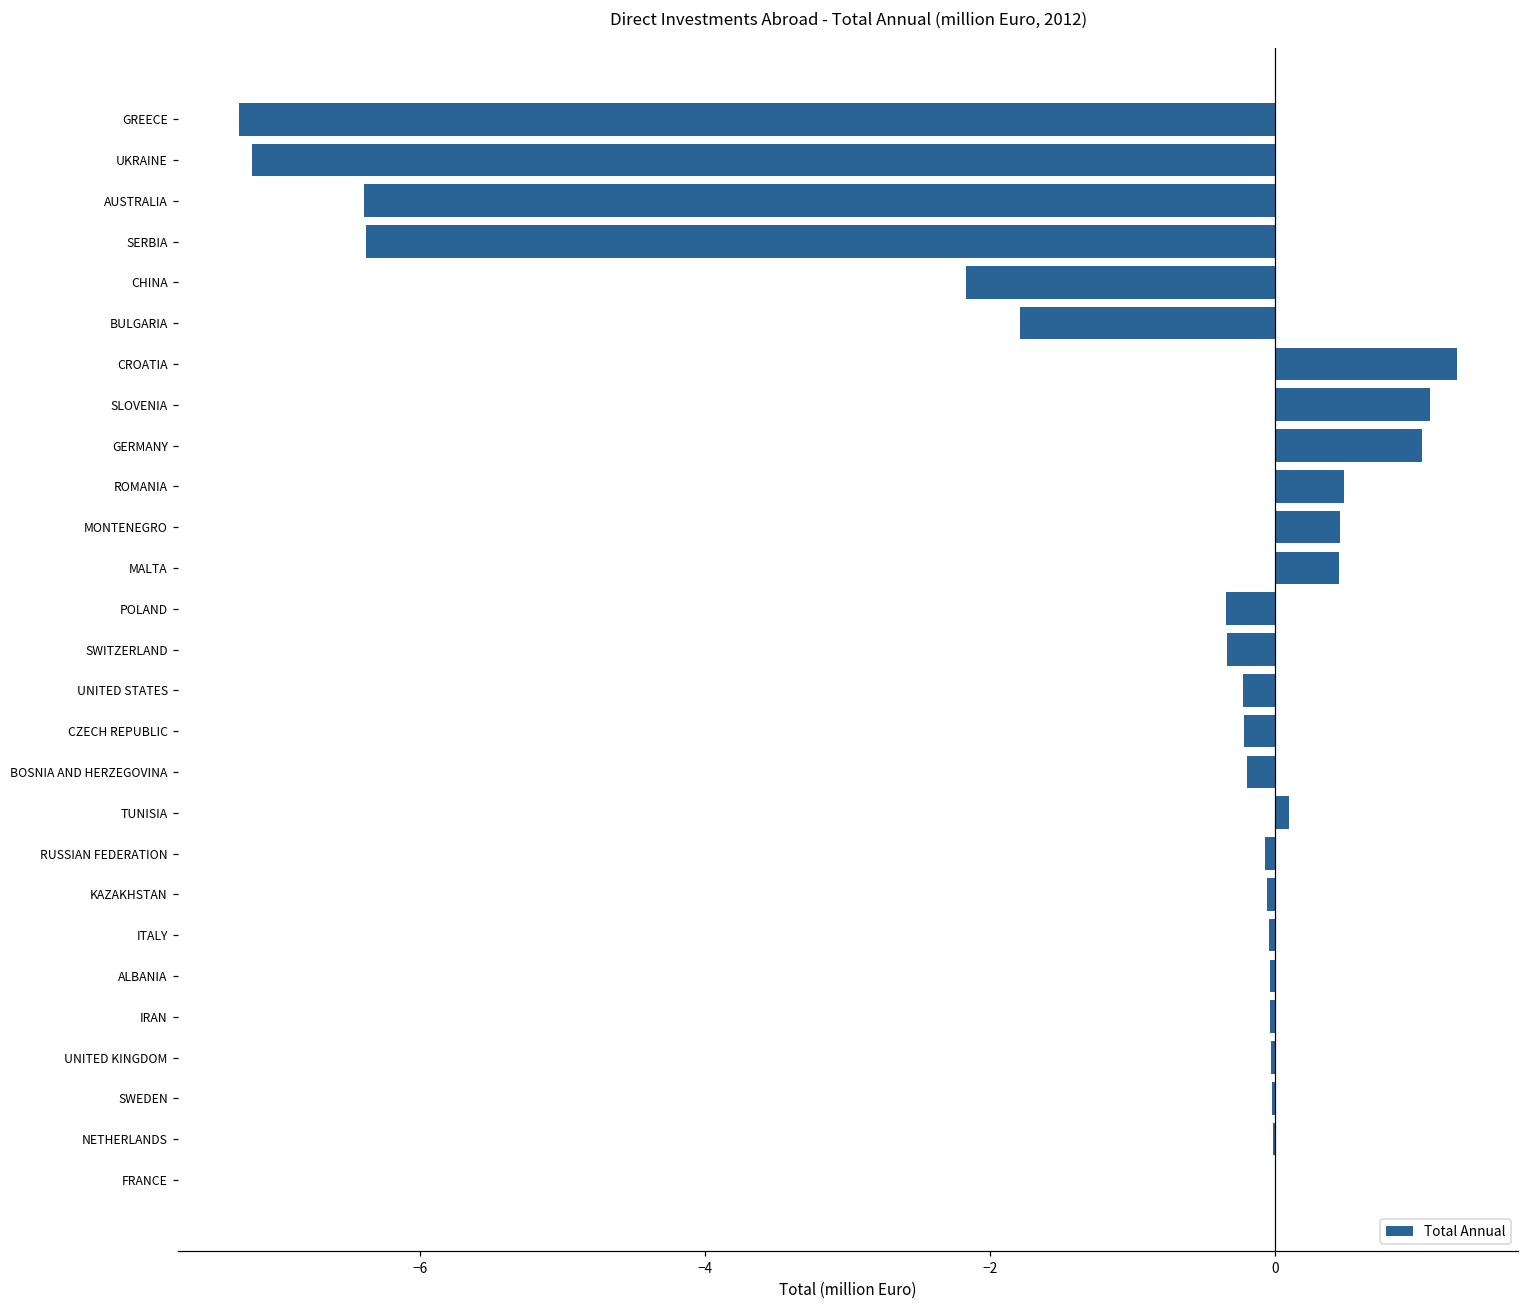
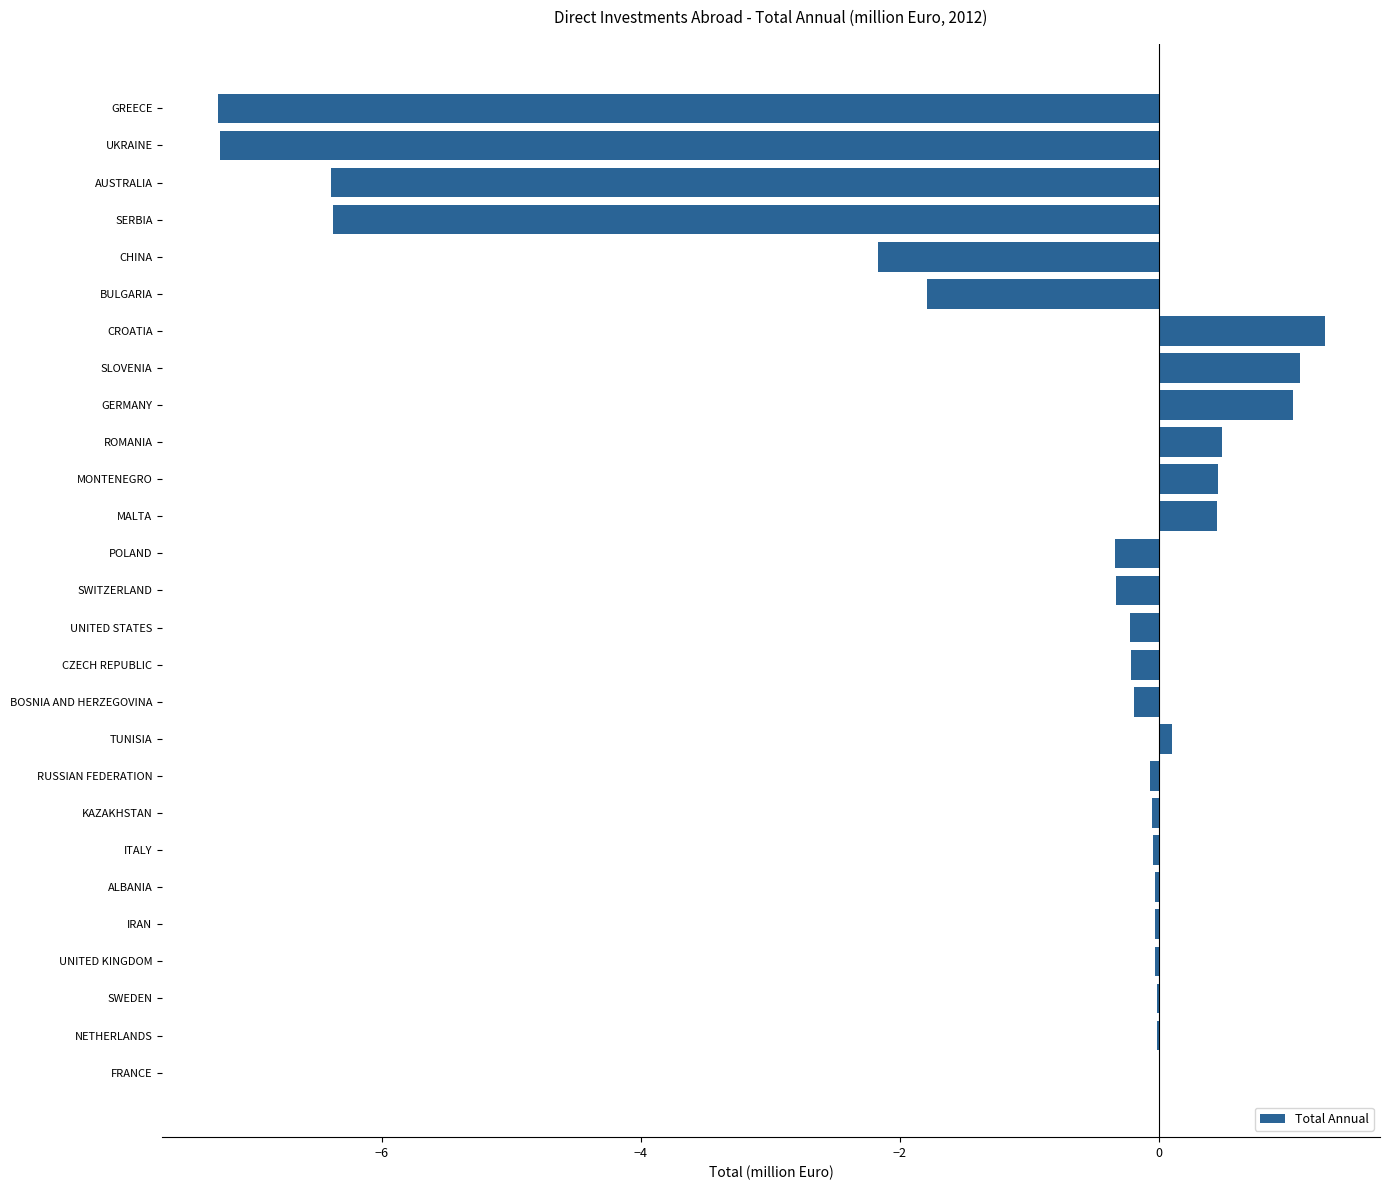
UKRAINE: -7.18 -> -7.25
